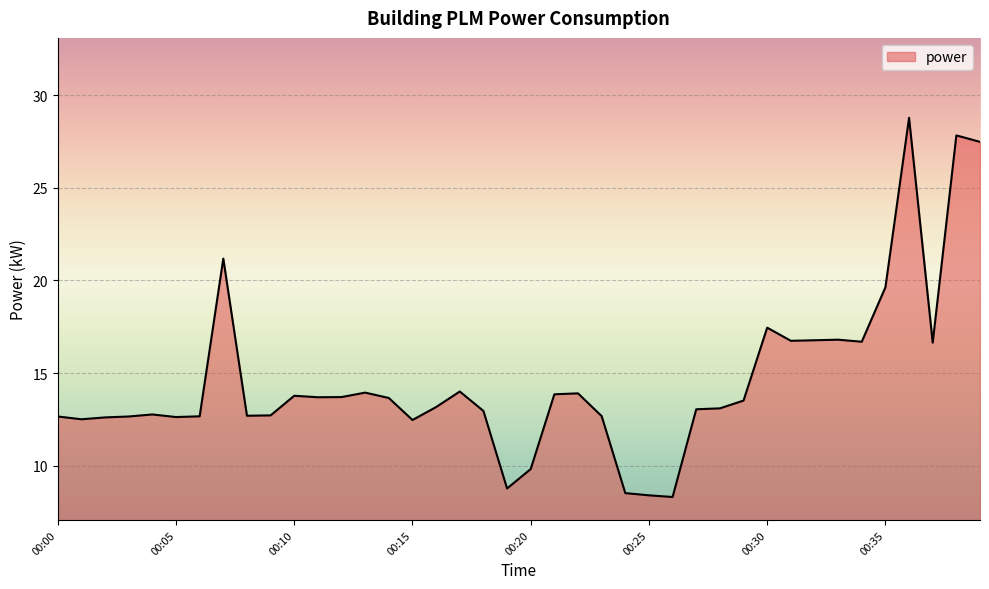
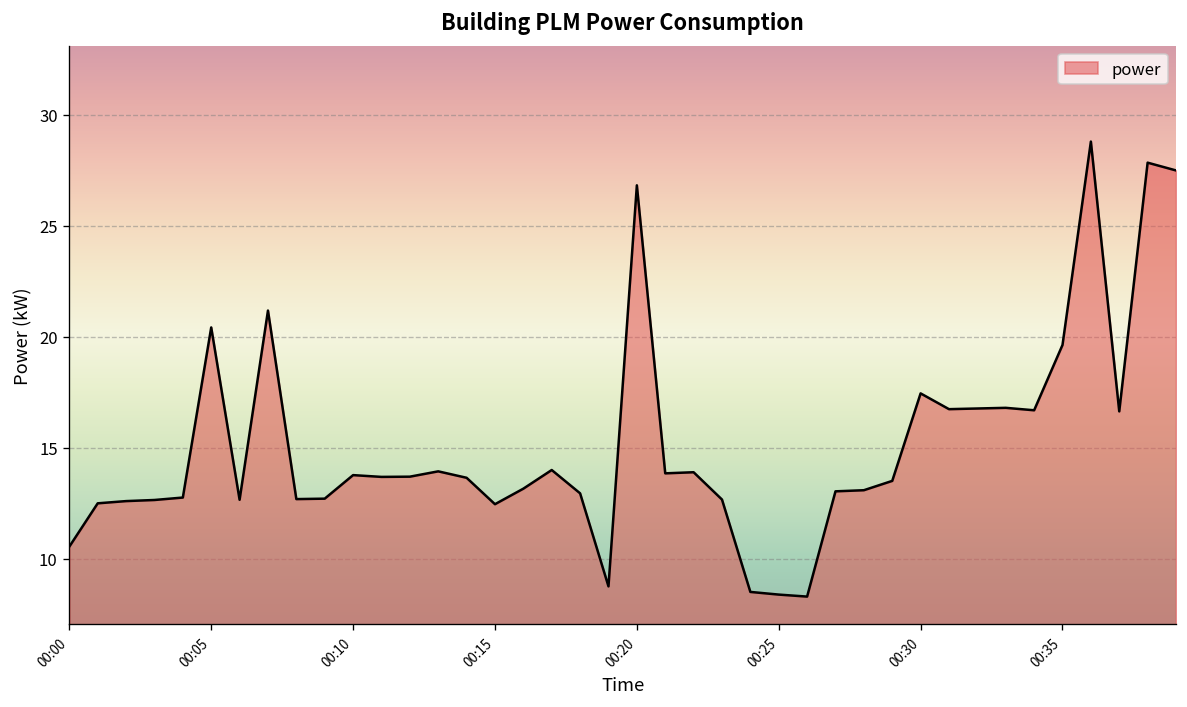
00:00: 12.7 -> 10.6
00:05: 12.6 -> 20.4
00:20: 9.8 -> 26.8
